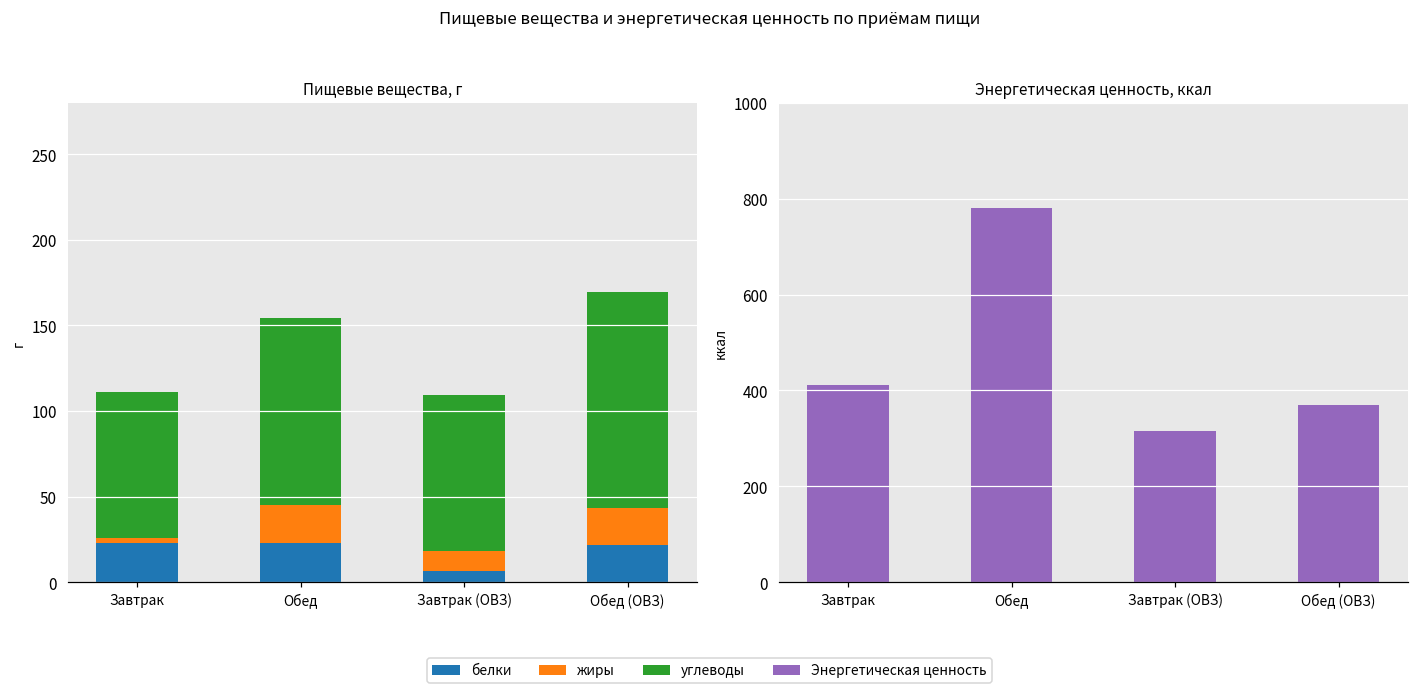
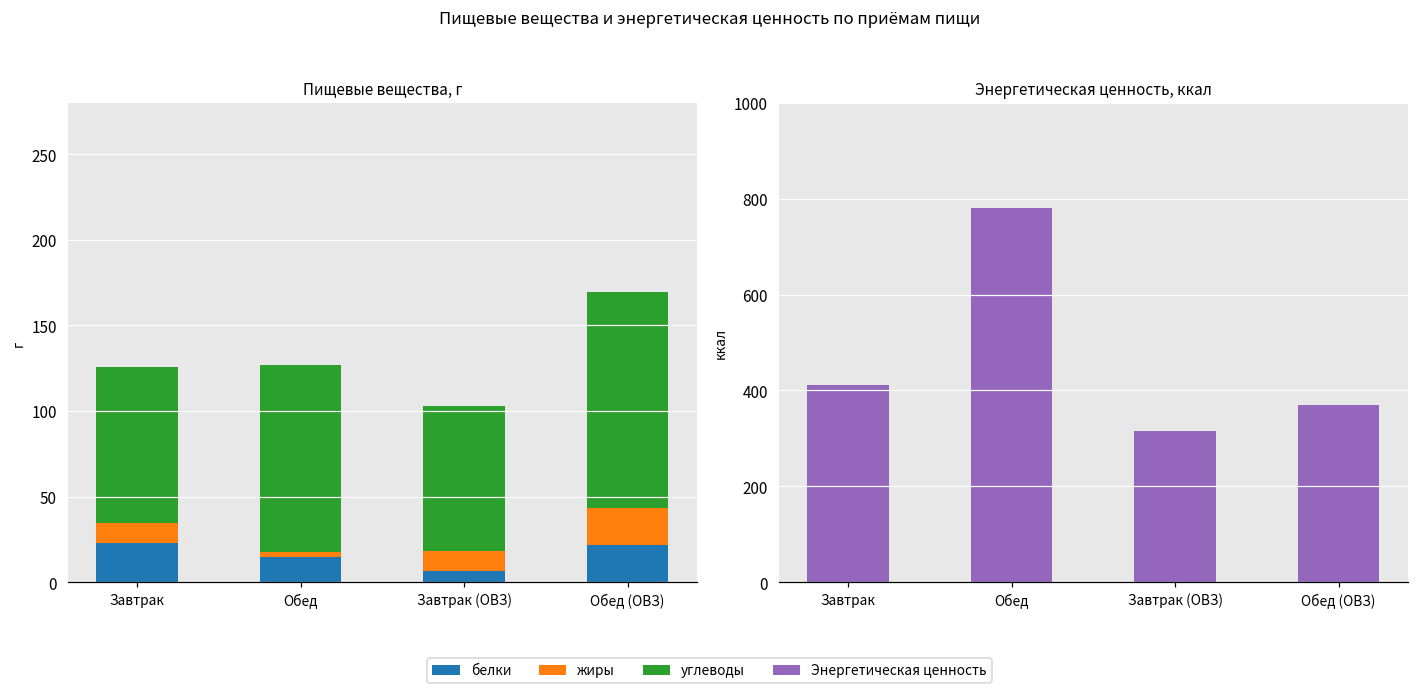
Пищевые вещества, г, жиры, Завтрак: 3 -> 12
Пищевые вещества, г, углеводы, Завтрак: 85 -> 91
Пищевые вещества, г, белки, Обед: 23 -> 15
Пищевые вещества, г, жиры, Обед: 22 -> 3
Пищевые вещества, г, углеводы, Завтрак (ОВЗ): 91 -> 85
